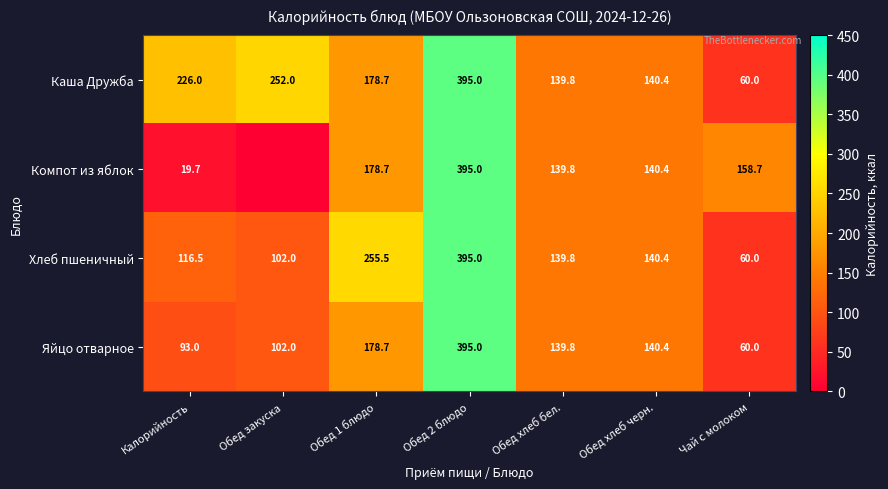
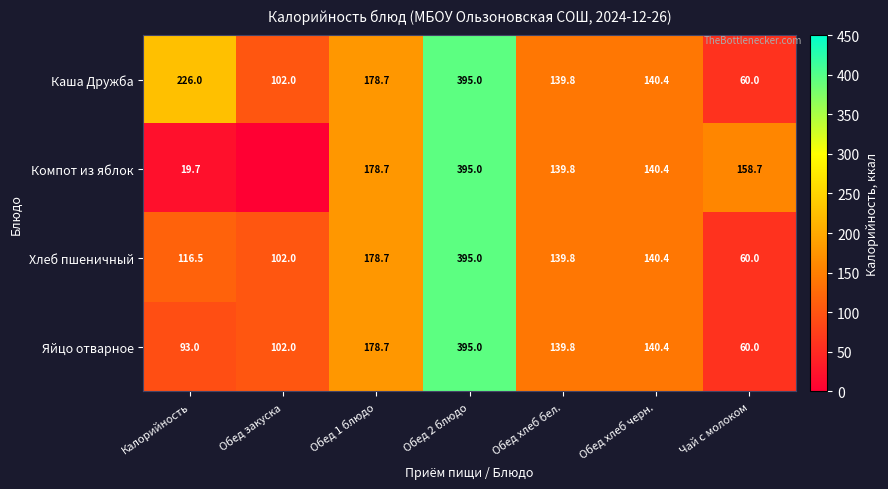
Каша Дружба, Обед закуска: 252.0 -> 102.0
Хлеб пшеничный, Обед 1 блюдо: 255.5 -> 178.7
